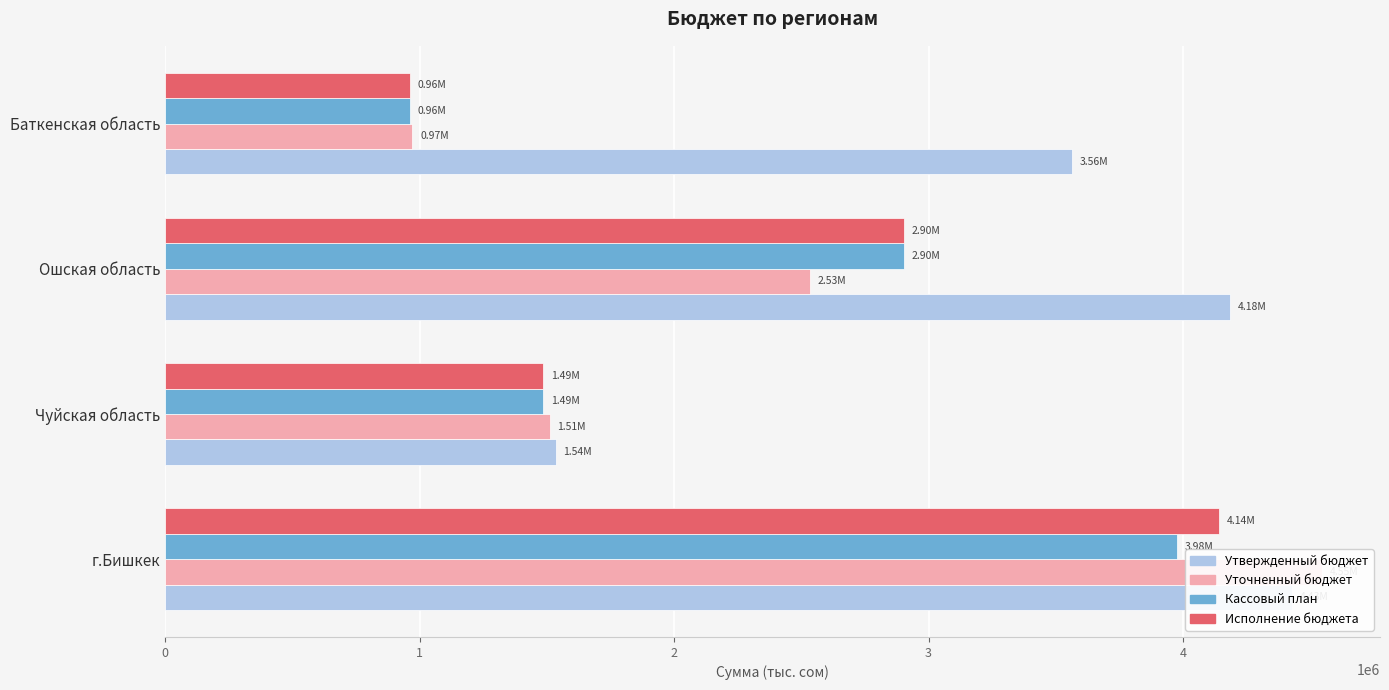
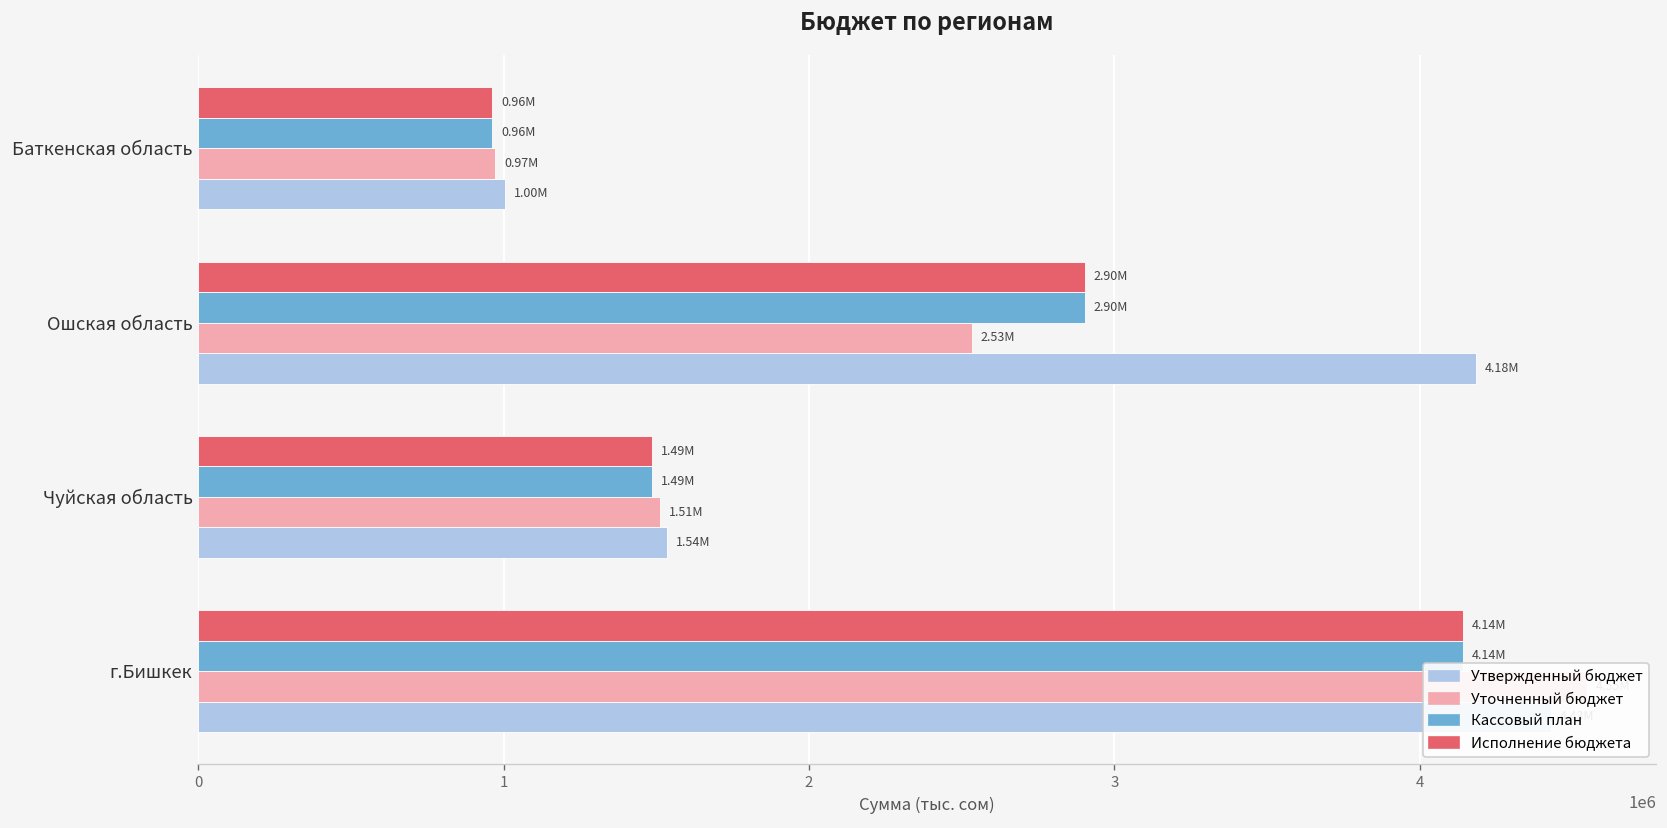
Утвержденный бюджет, Баткенская область: 3.56M -> 1.00M
Кассовый план, г.Бишкек: 3980000 -> 4140000
